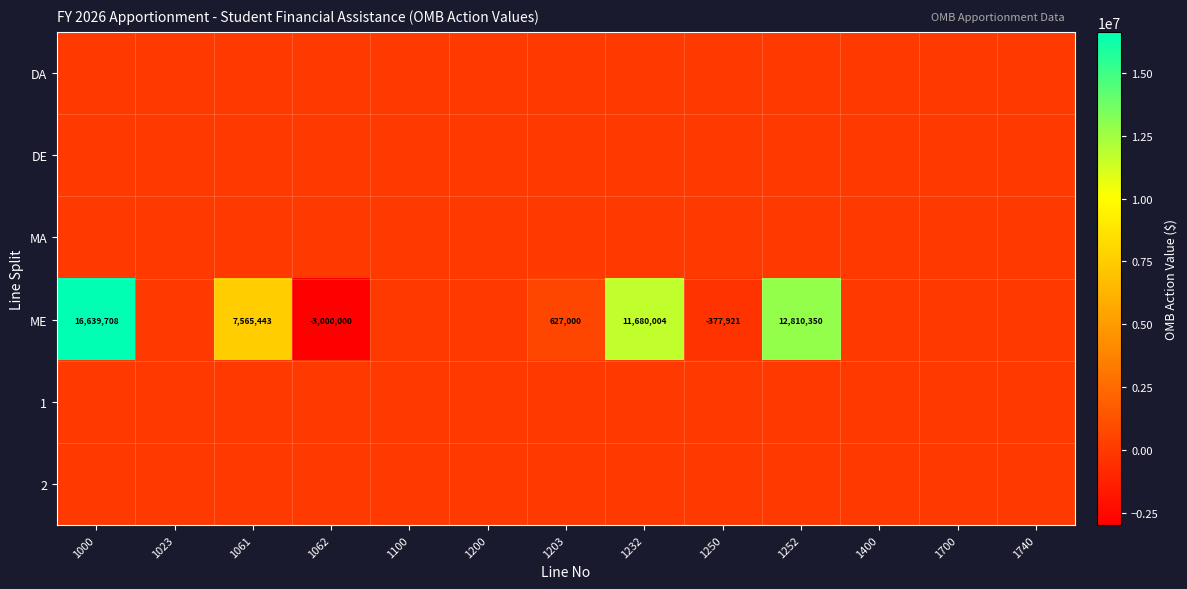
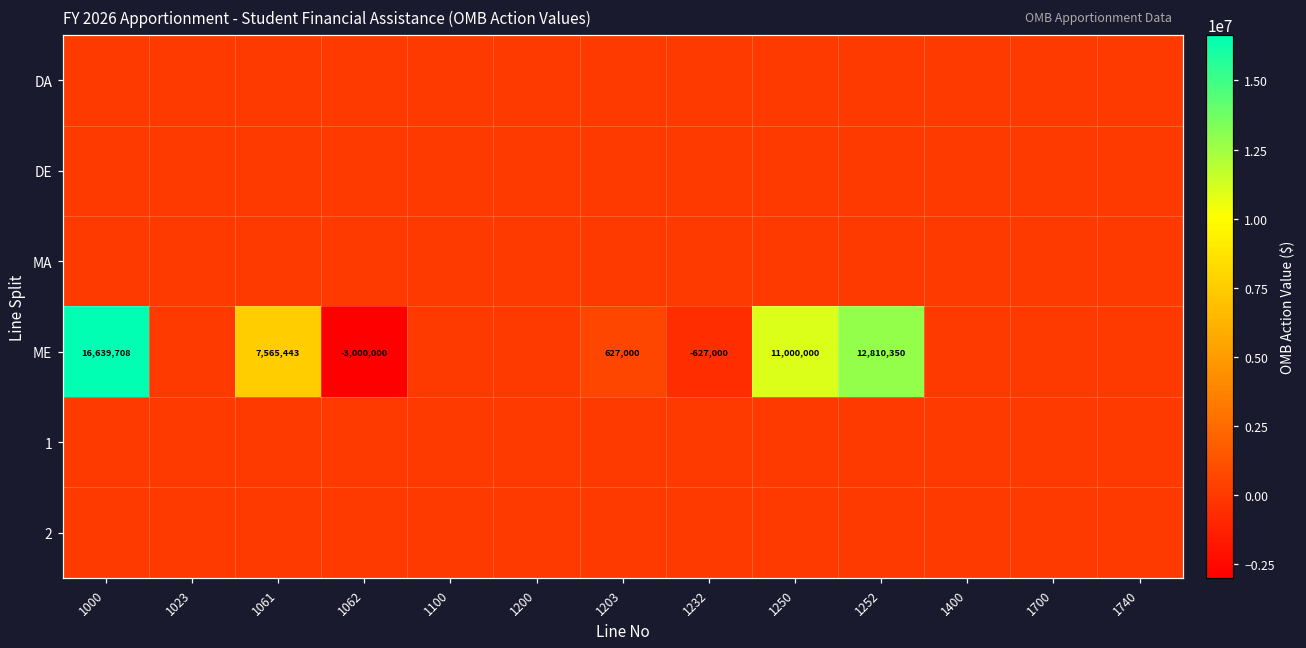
ME, 1232: 11,680,004 -> -627,000
ME, 1250: -377,921 -> 11,000,000
